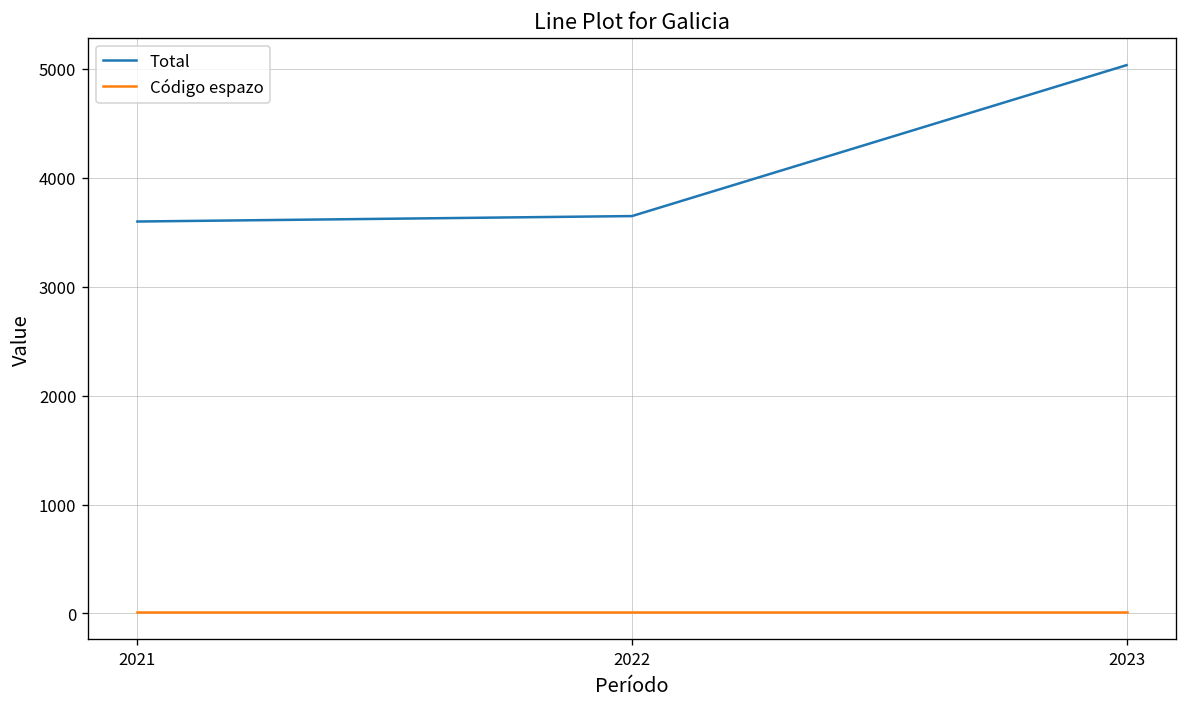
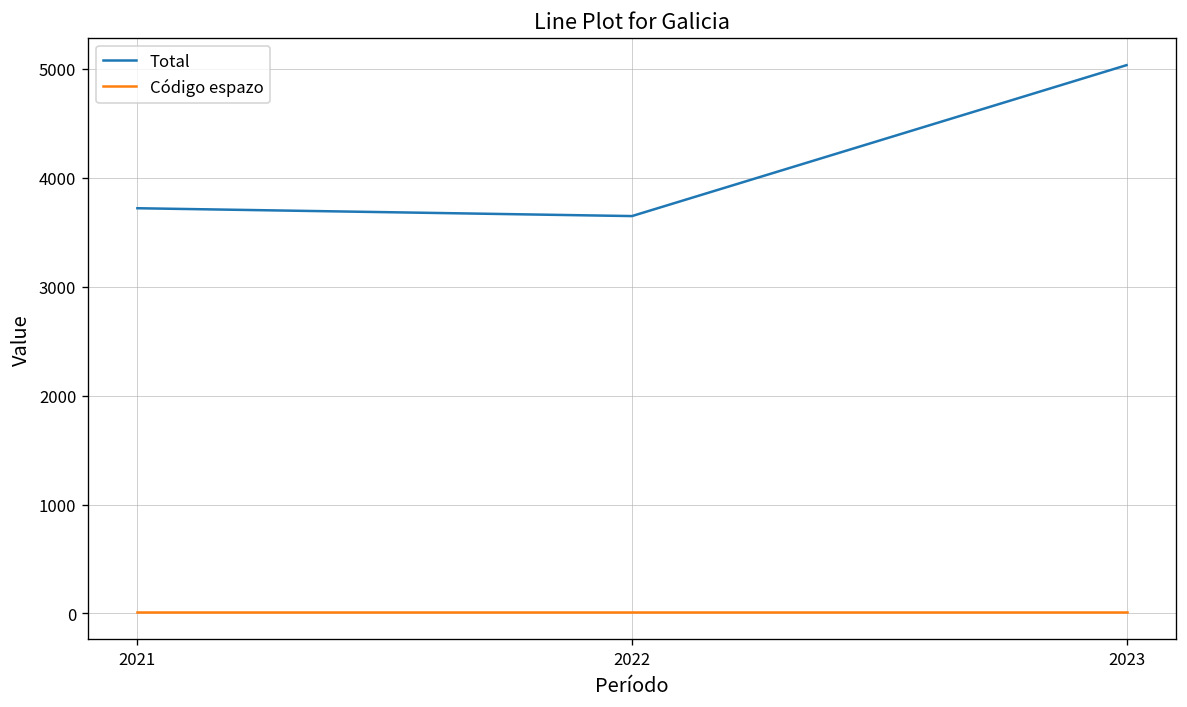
Total, 2021: 3600 -> 3700
